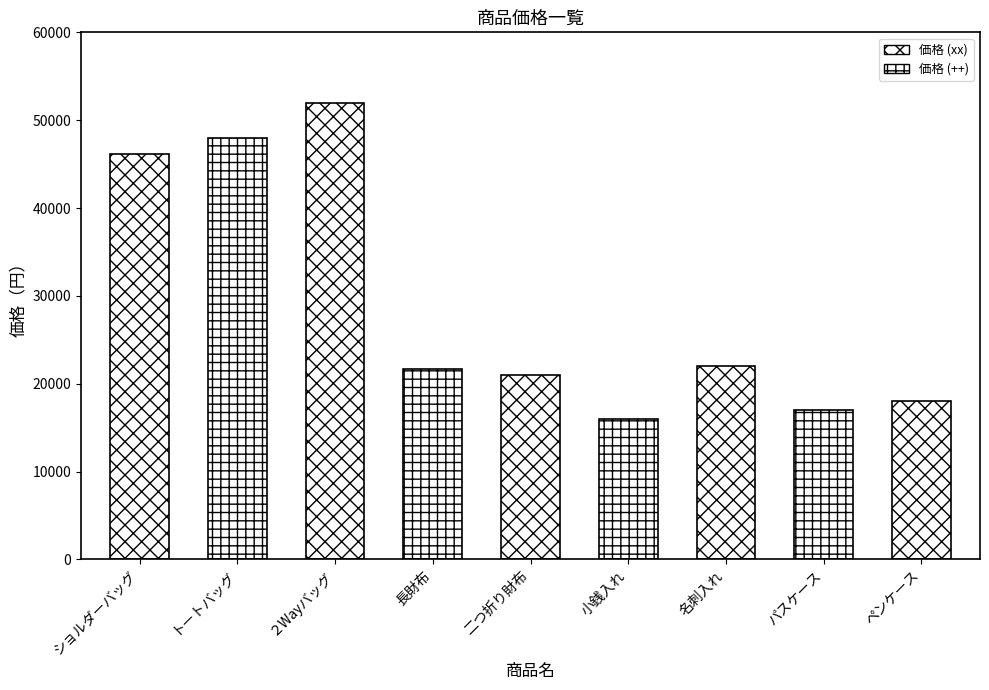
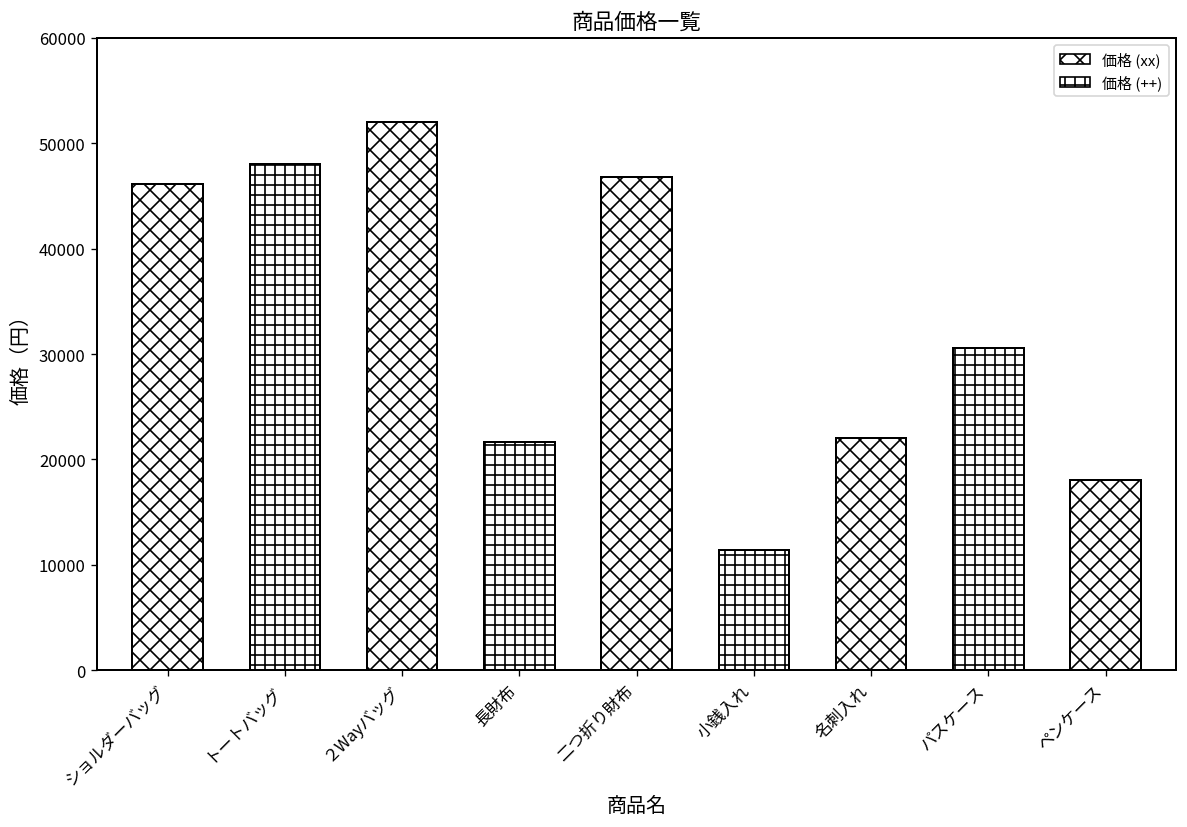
二つ折り財布: 21000 -> 47000
小銭入れ: 16000 -> 11000
パスケース: 17000 -> 31000
